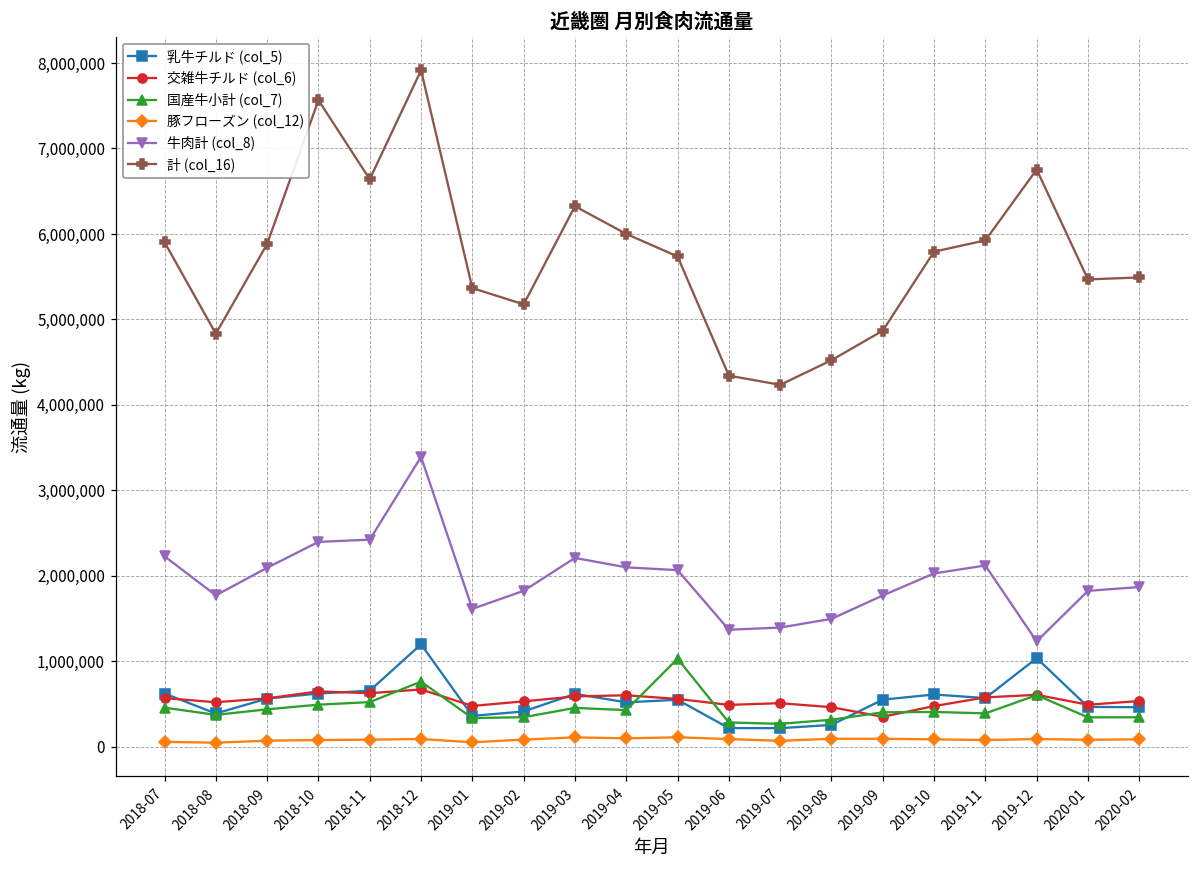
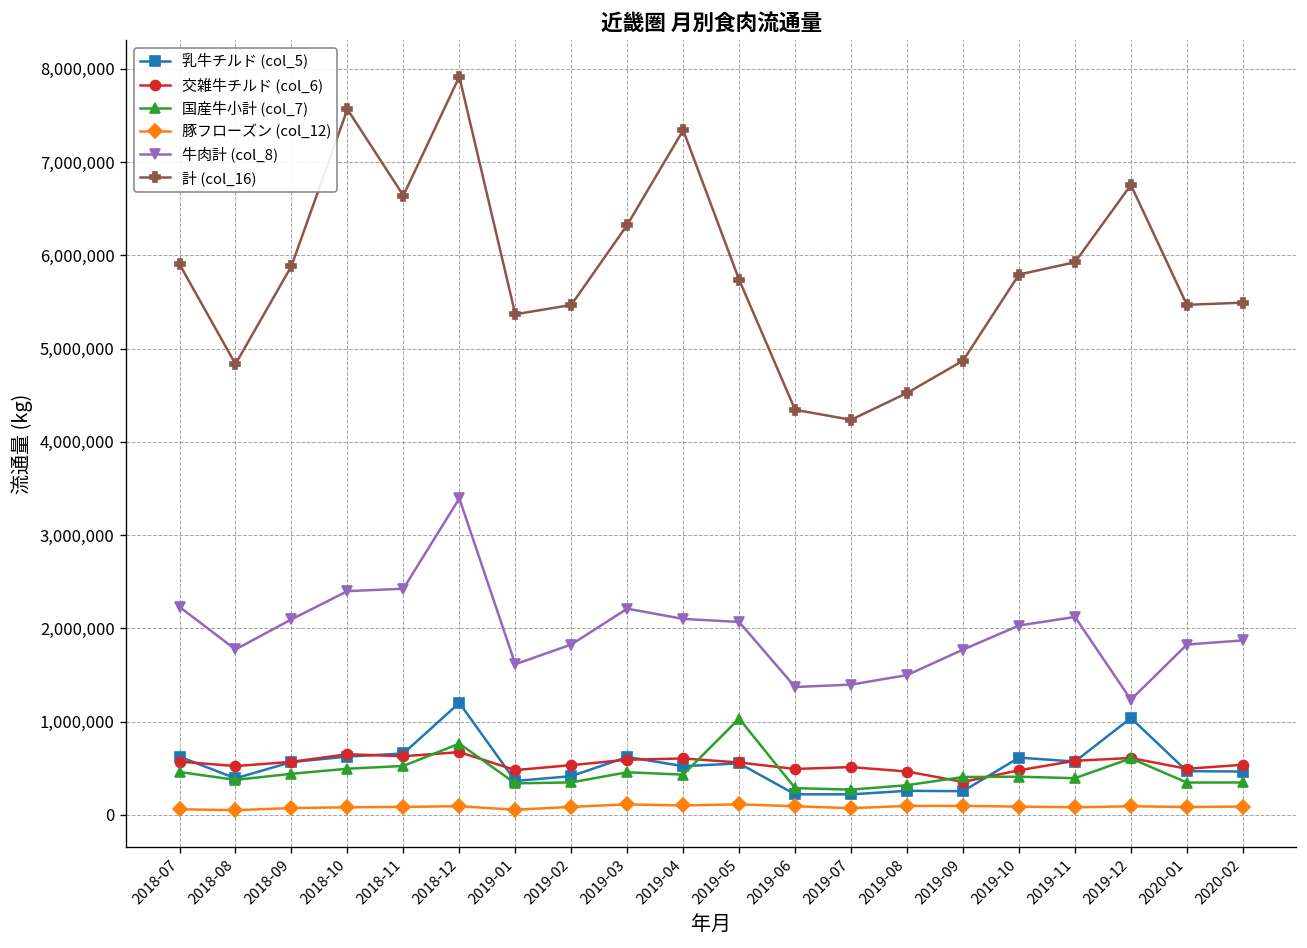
計 (col_16), 2019-02: 5,200,000 -> 5,500,000
計 (col_16), 2019-04: 6,000,000 -> 7,300,000
乳牛チルド (col_5), 2019-09: 600,000 -> 300,000
